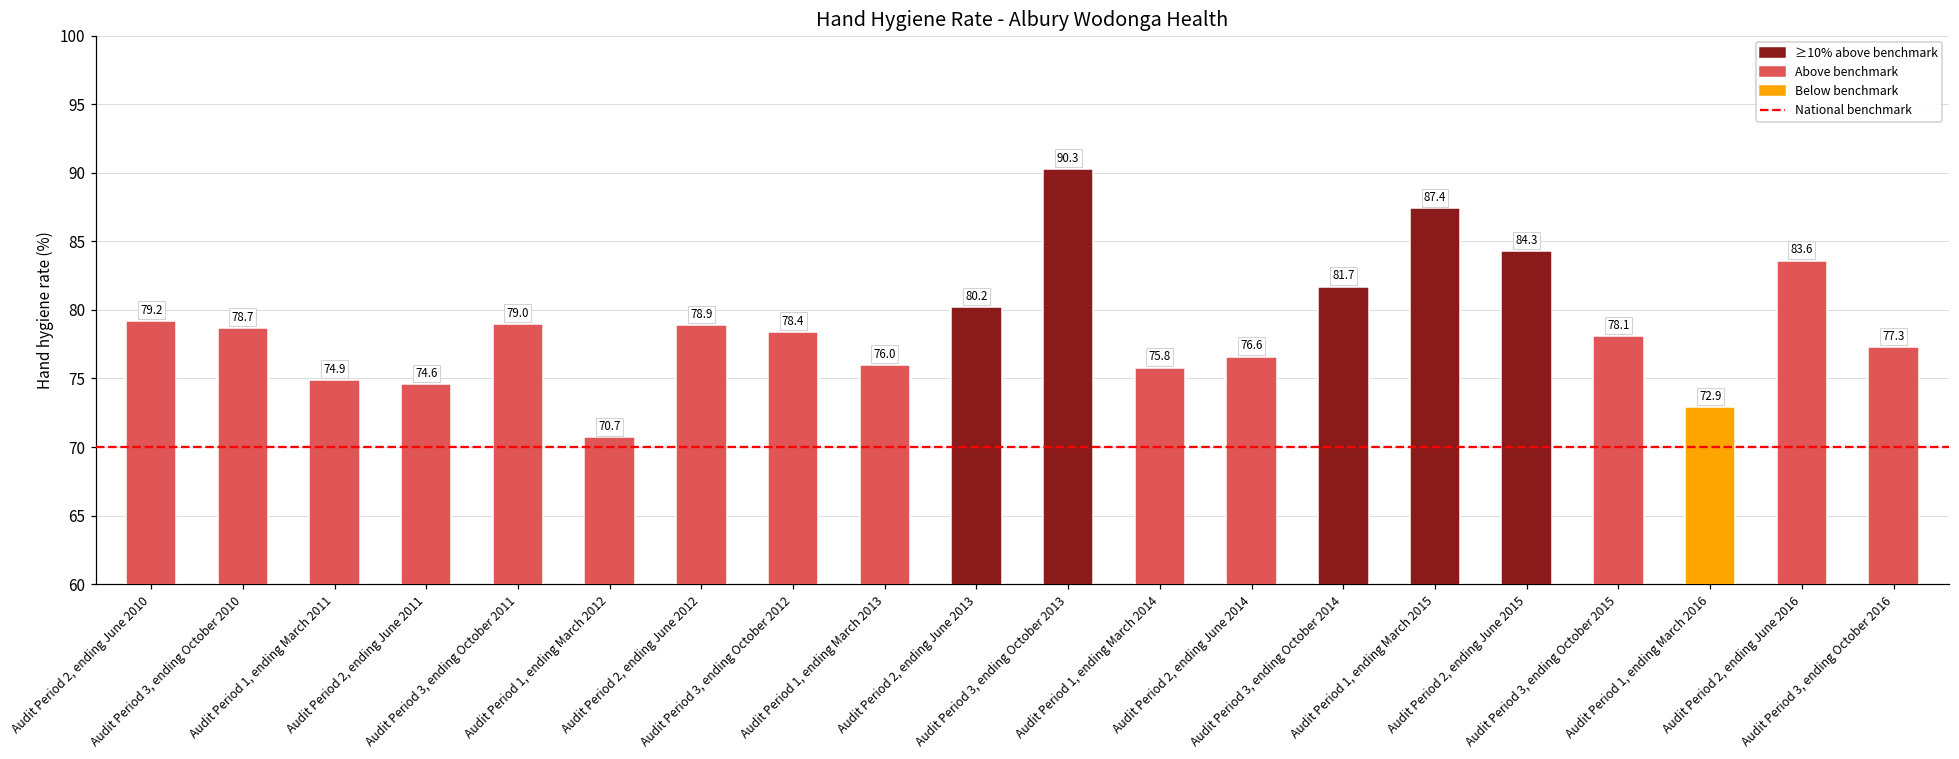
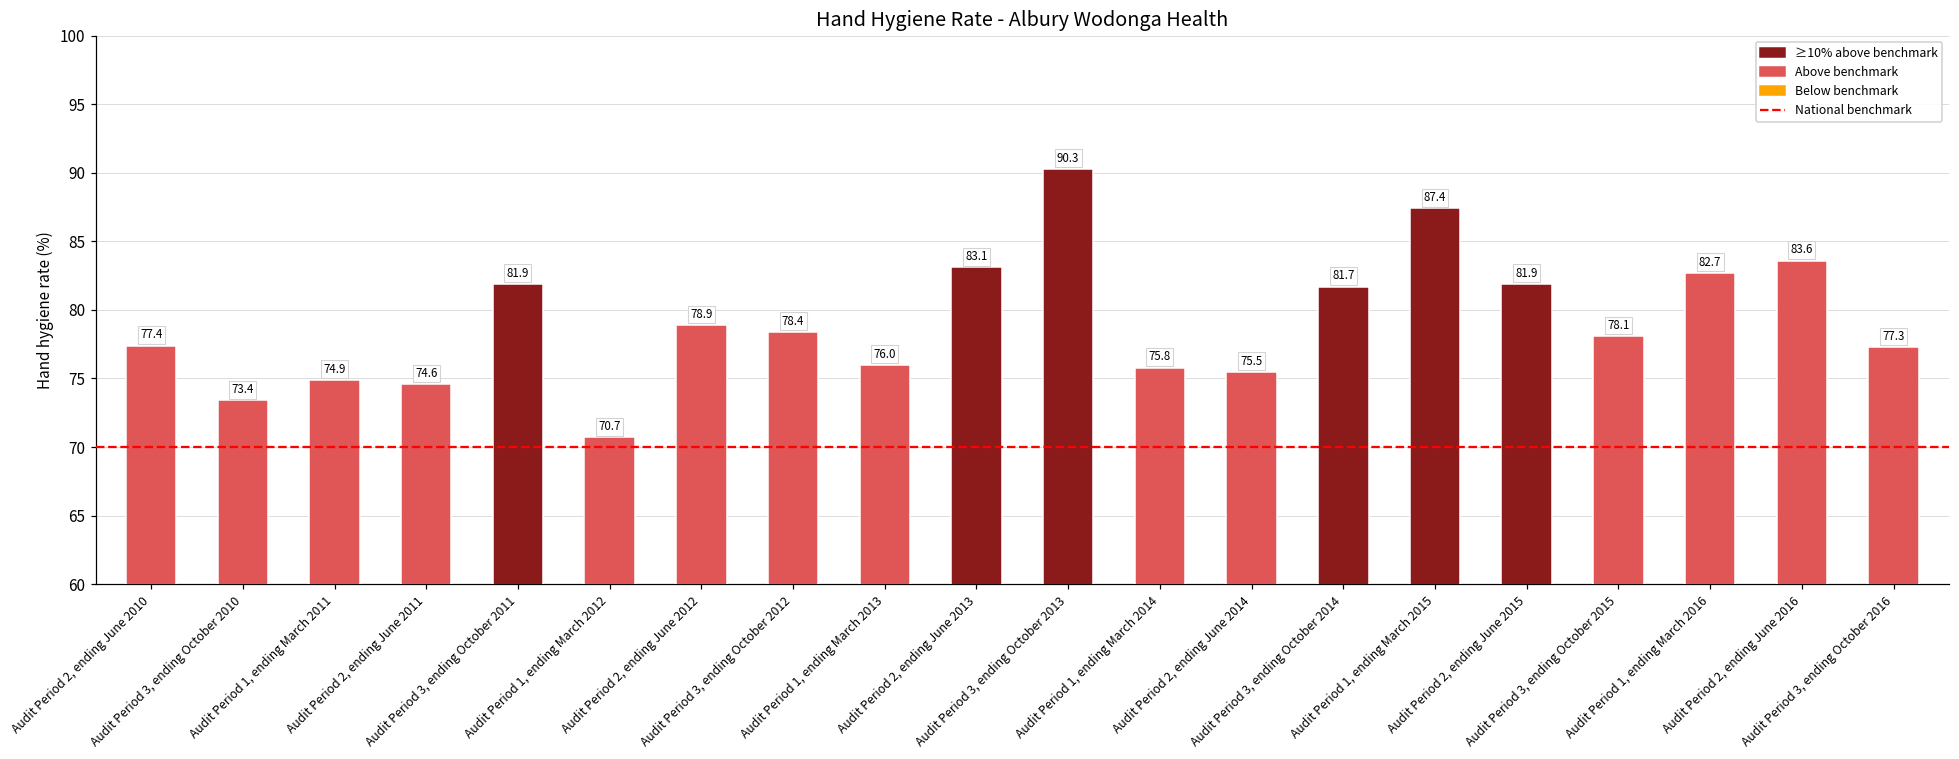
Audit Period 2, ending June 2010: 79.2 -> 77.4
Audit Period 3, ending October 2010: 78.7 -> 73.4
Audit Period 3, ending October 2011: 79.0 -> 81.9
Audit Period 2, ending June 2013: 80.2 -> 83.1
Audit Period 2, ending June 2014: 76.6 -> 75.5
Audit Period 2, ending June 2015: 84.3 -> 81.9
Audit Period 1, ending March 2016: 72.9 -> 82.7
